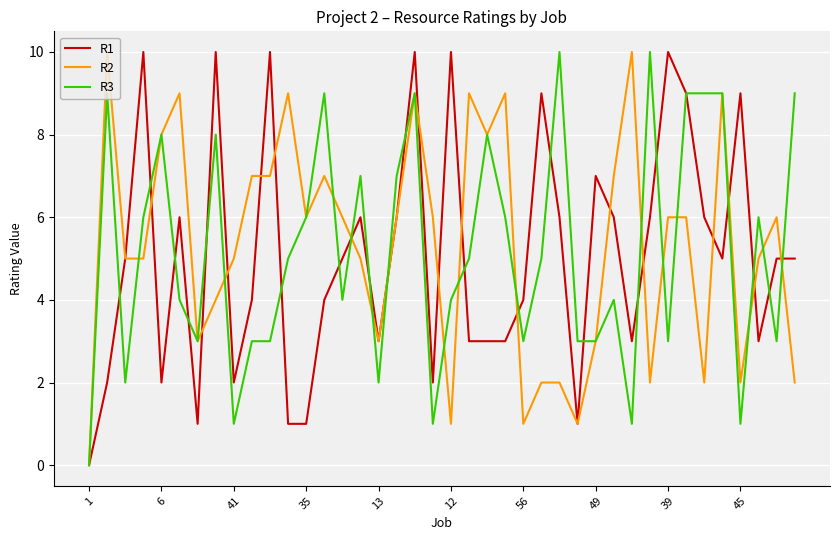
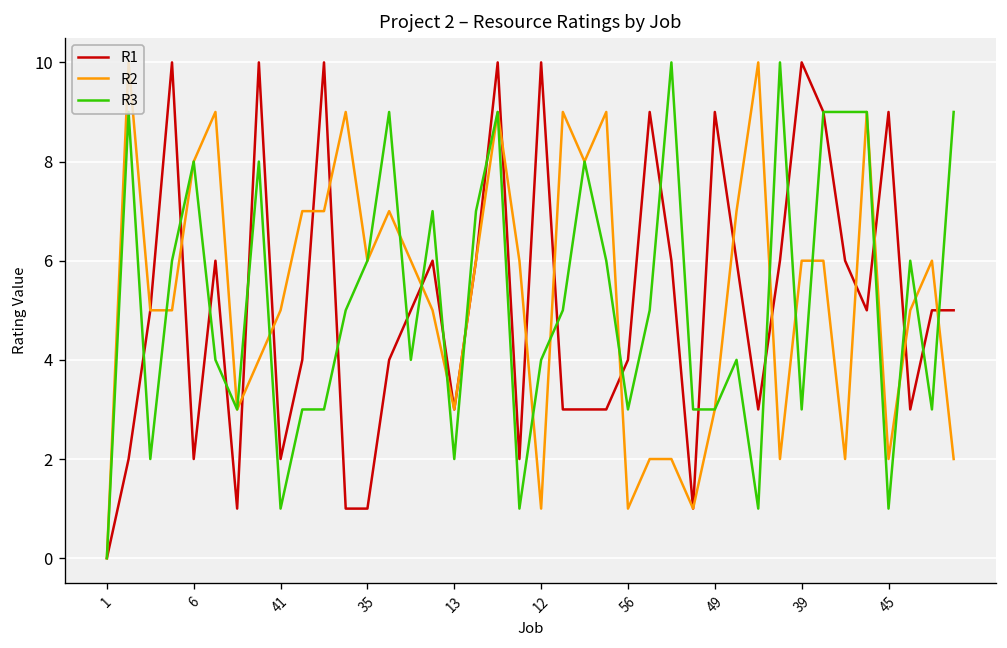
R1, 49: 7 -> 9
